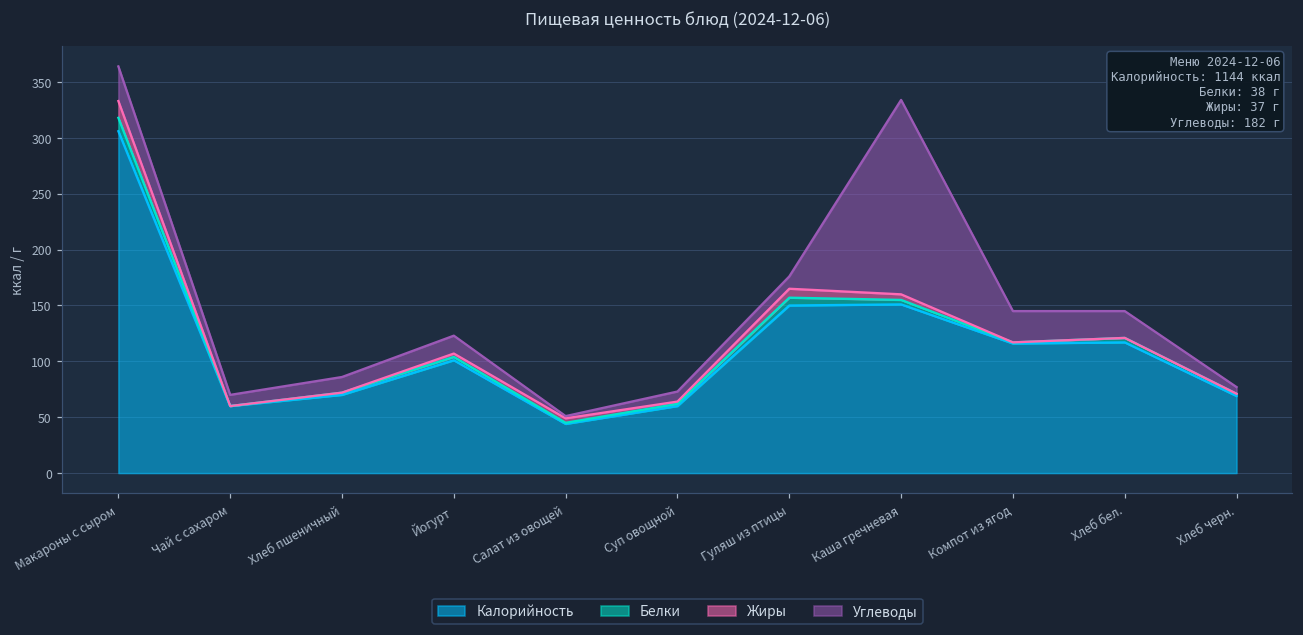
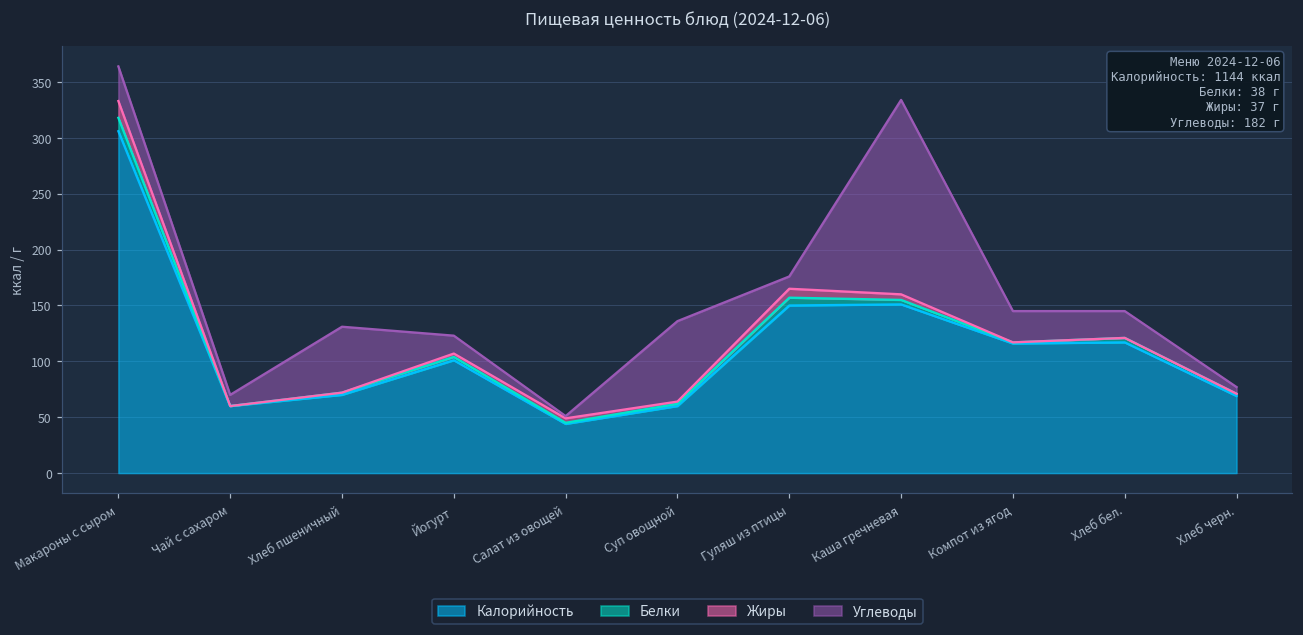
Углеводы, Хлеб пшеничный: 14 -> 59
Углеводы, Суп овощной: 9 -> 72
